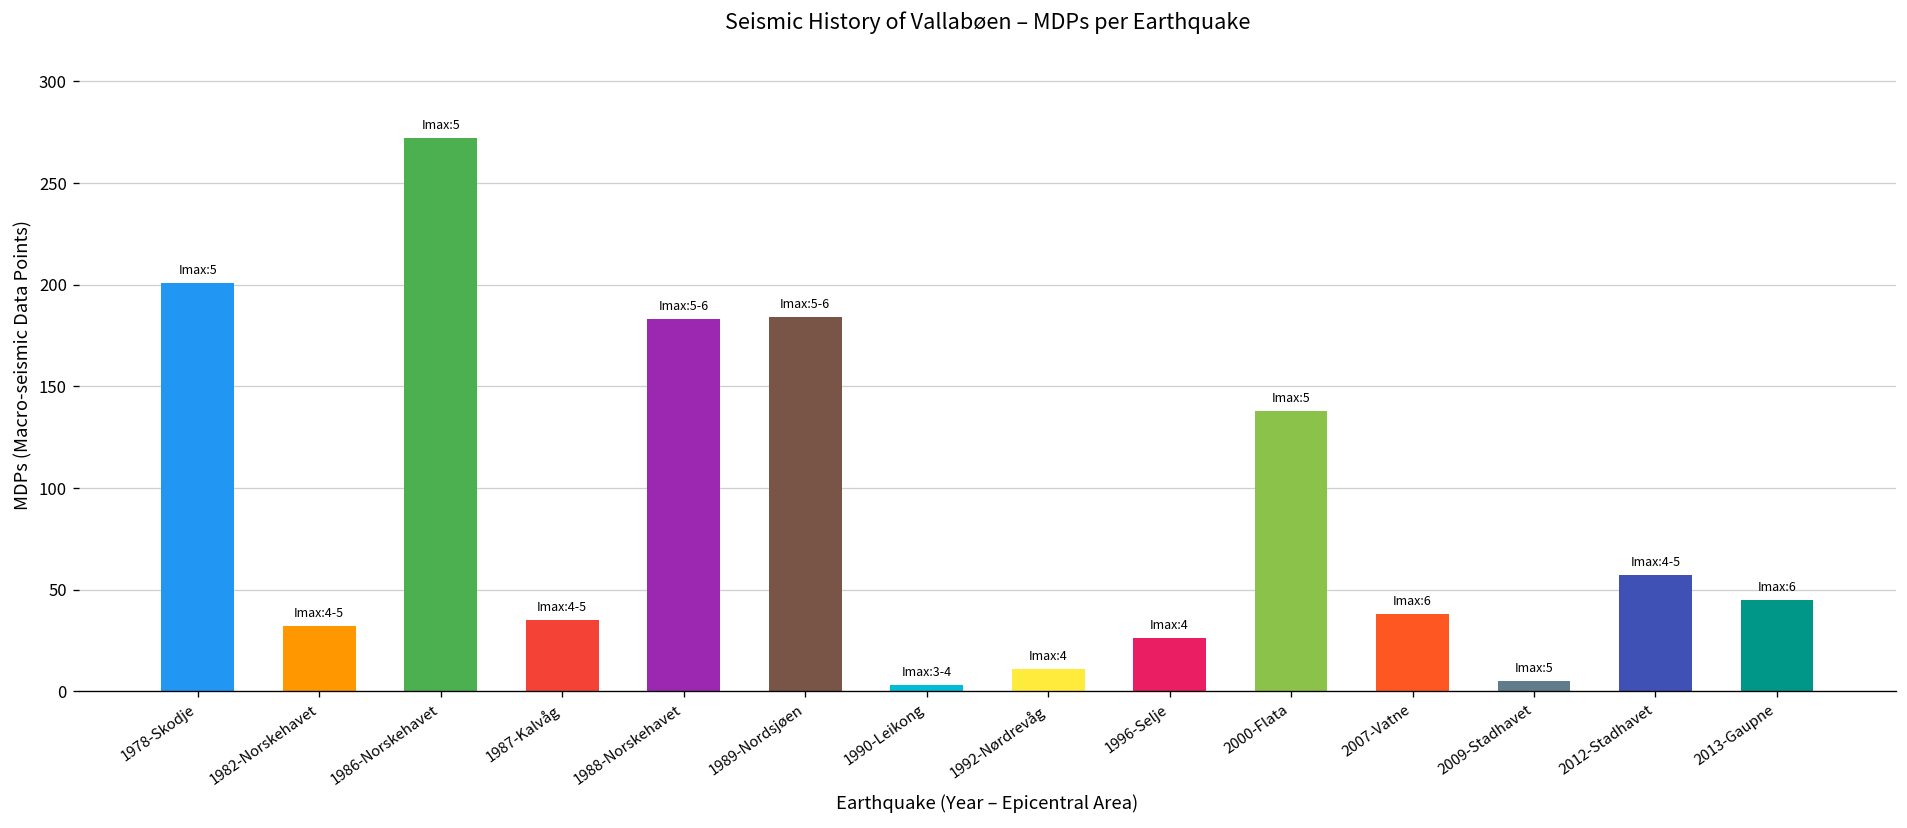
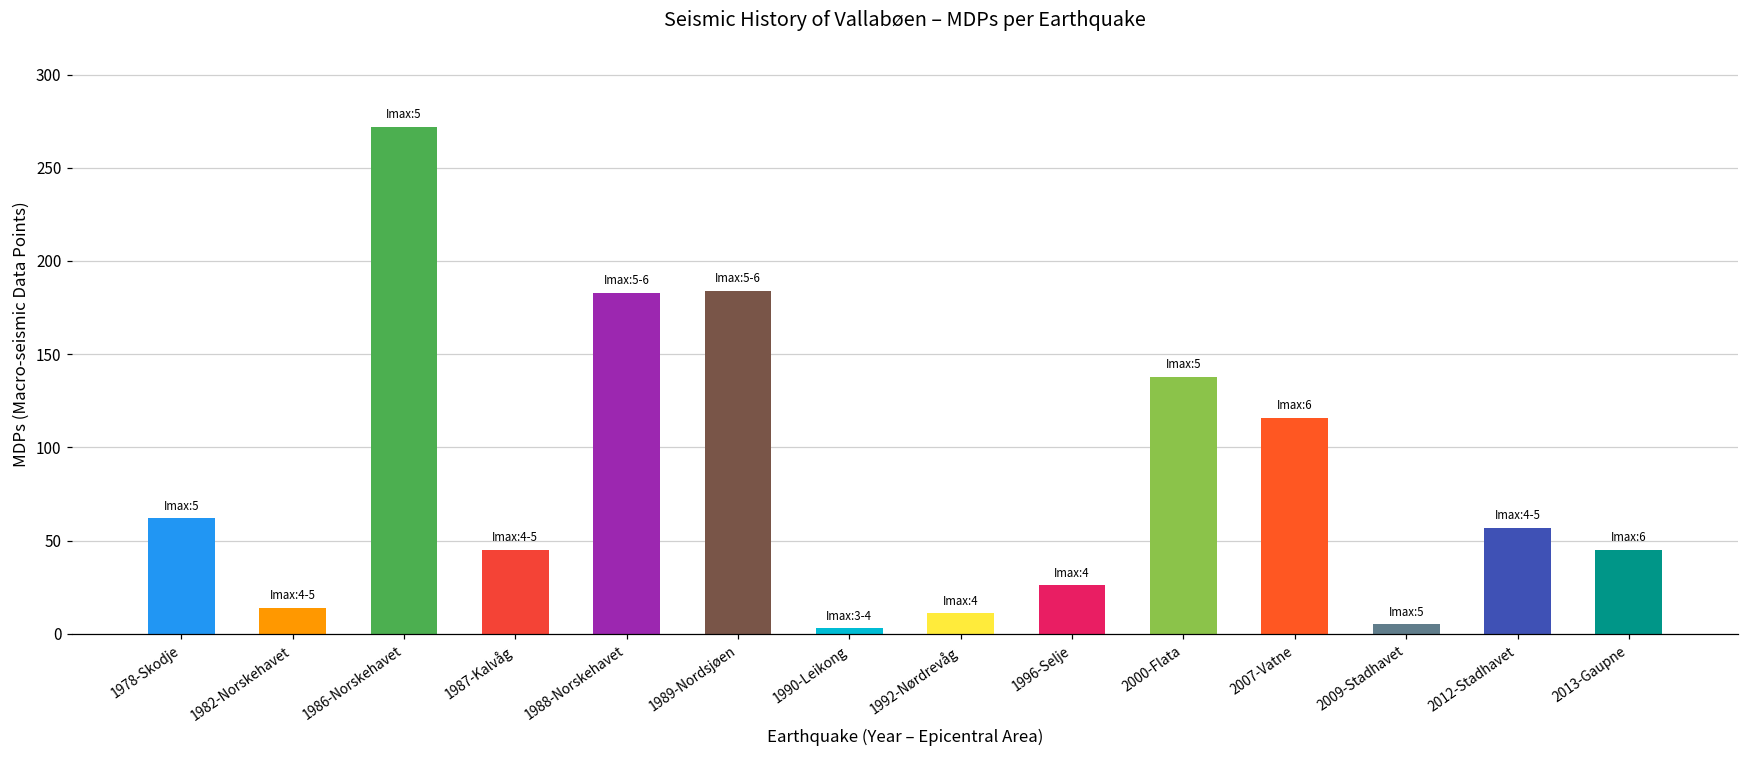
1978-Skodje: 201 -> 62
1982-Norskehavet: 32 -> 14
1987-Kalvåg: 35 -> 45
2007-Vatne: 38 -> 116
